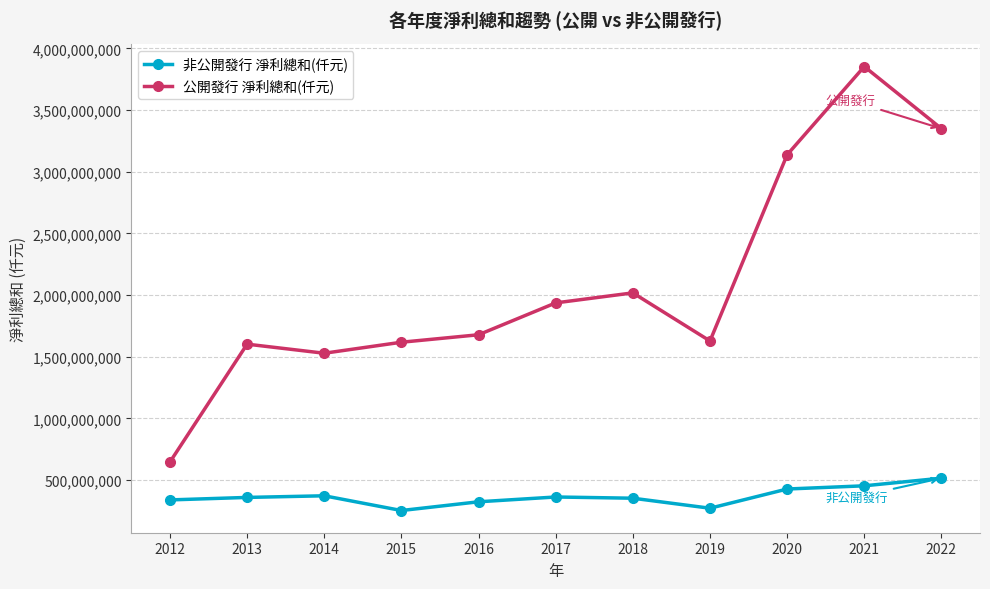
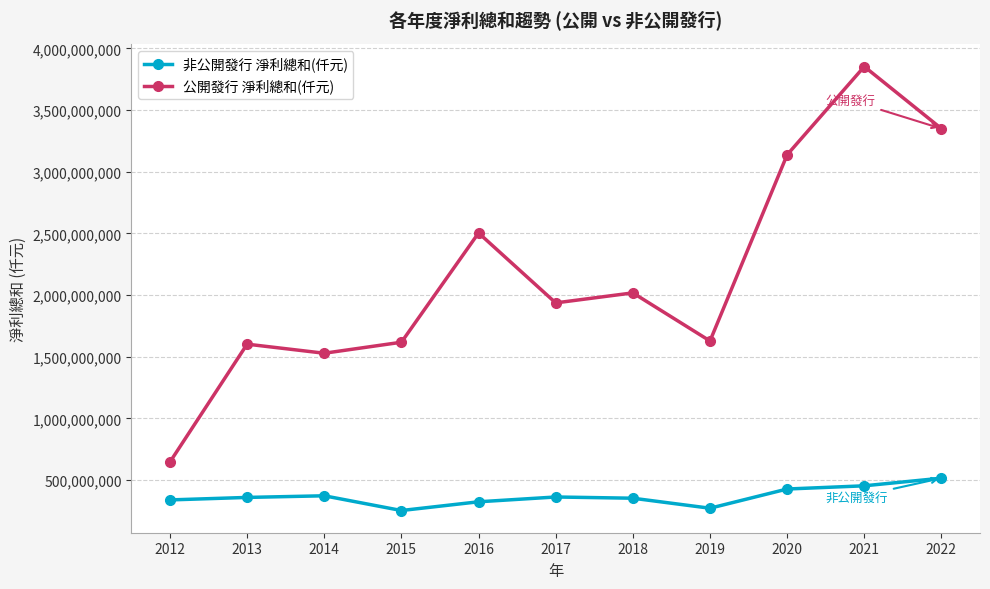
公開發行 淨利總和(仟元), 2016: 1,680,000,000 -> 2,500,000,000
